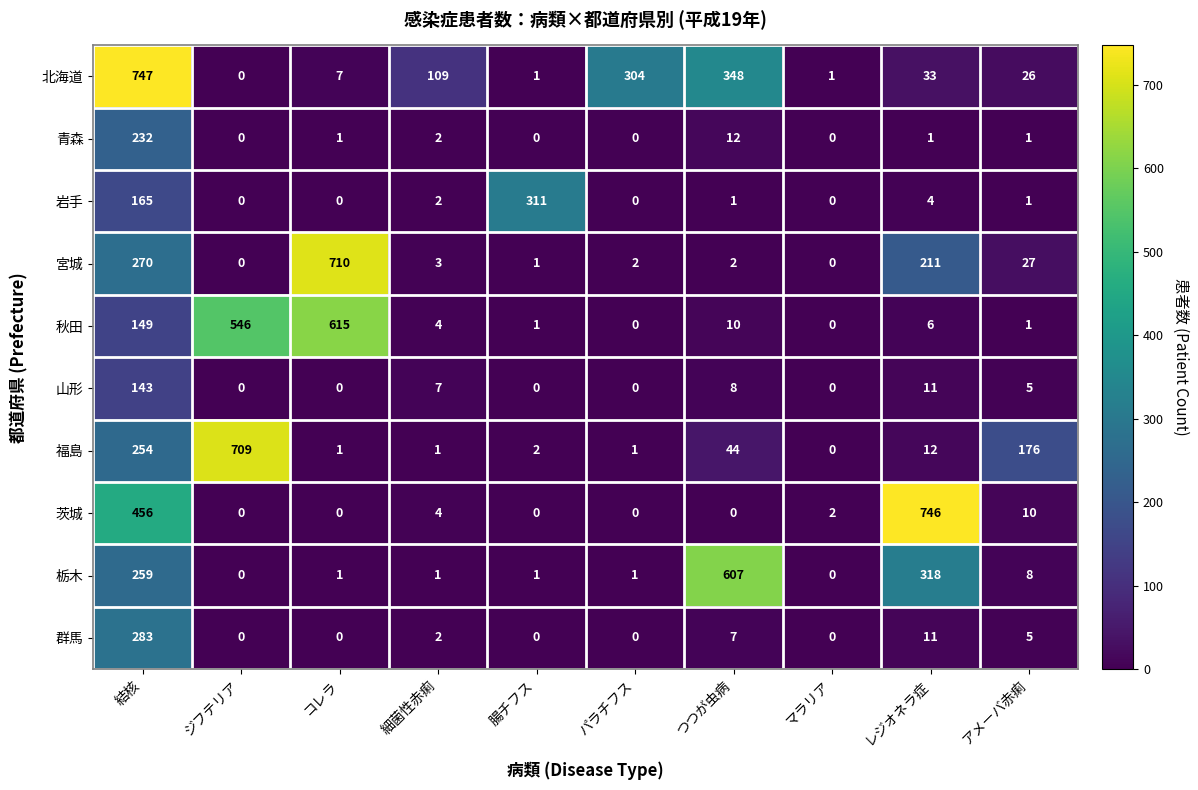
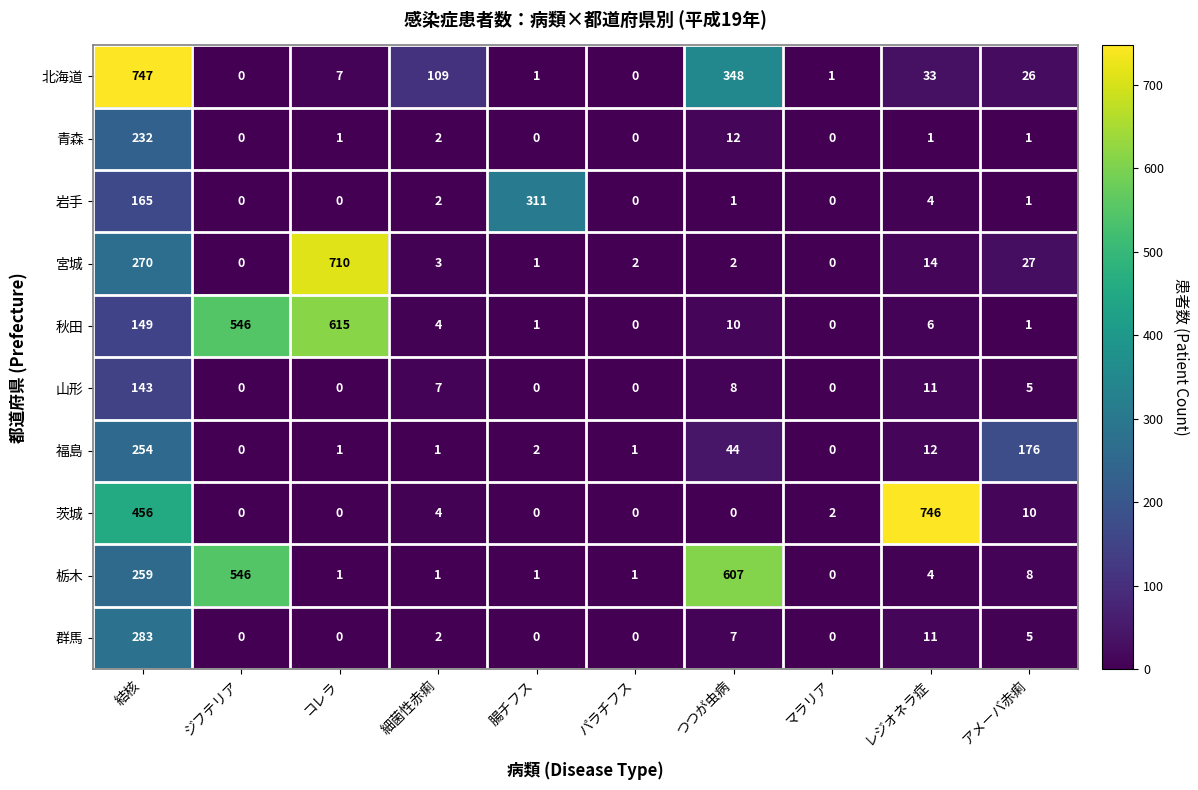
北海道, パラチフス: 304 -> 0
宮城, レジオネラ症: 211 -> 14
福島, ジフテリア: 709 -> 0
栃木, ジフテリア: 0 -> 546
栃木, レジオネラ症: 318 -> 4
